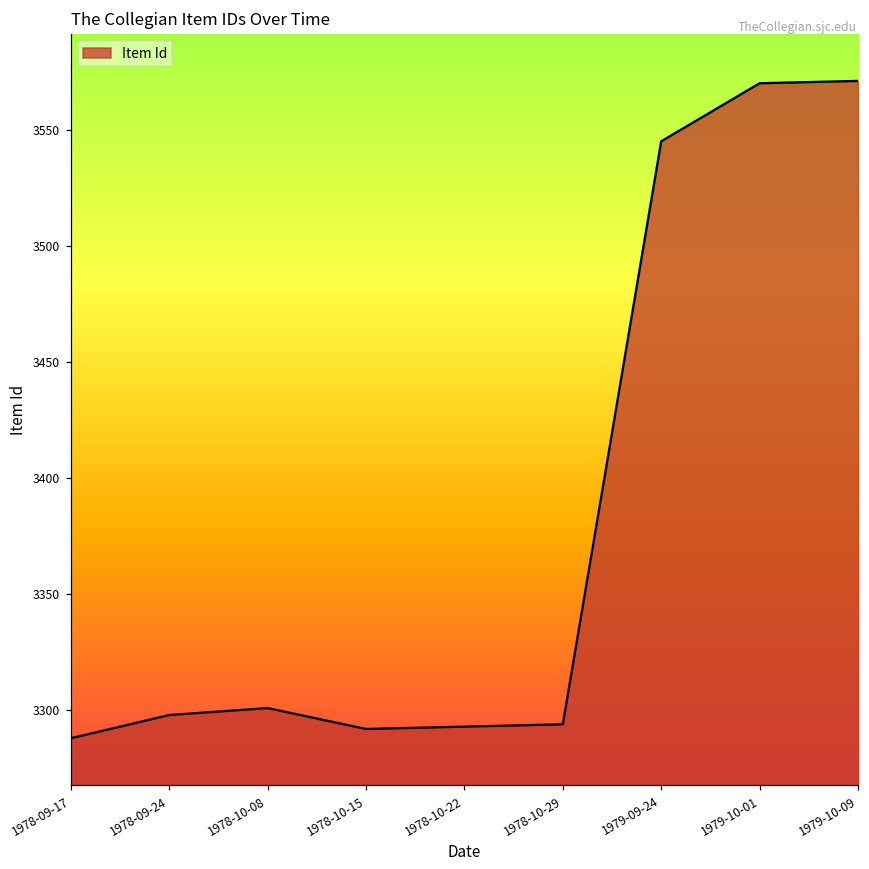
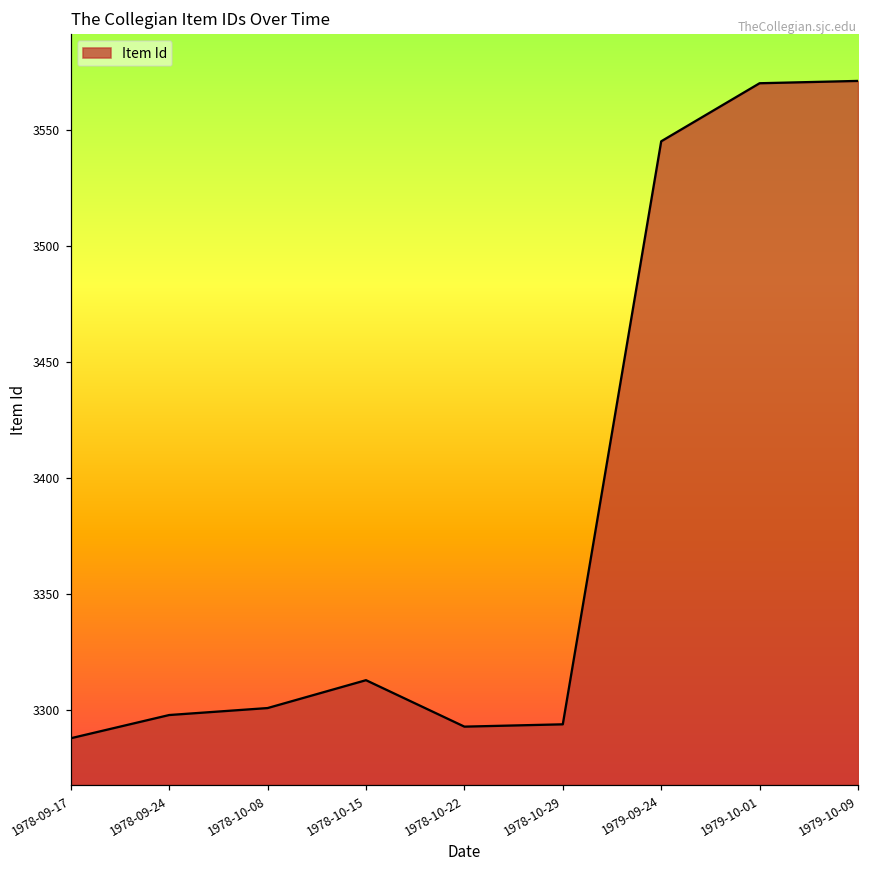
1978-10-15: 3292 -> 3313
